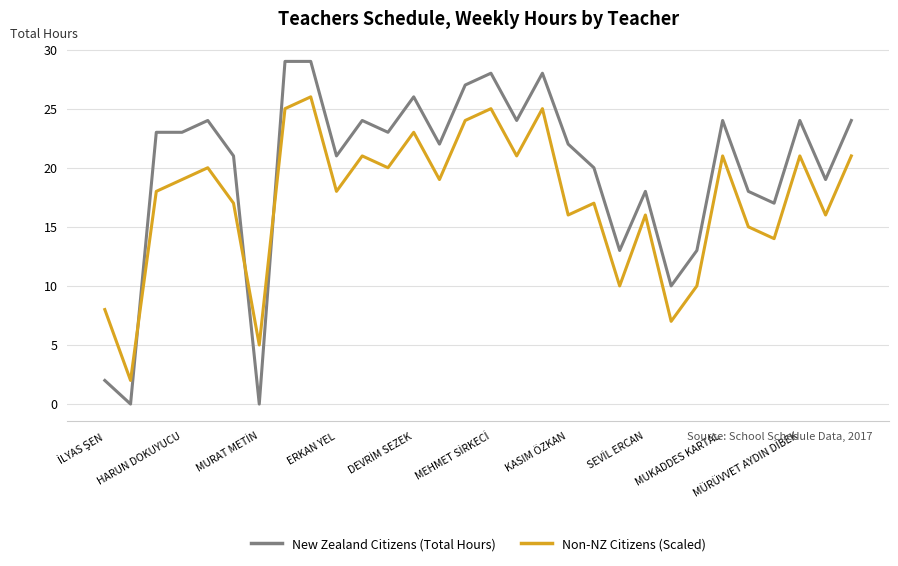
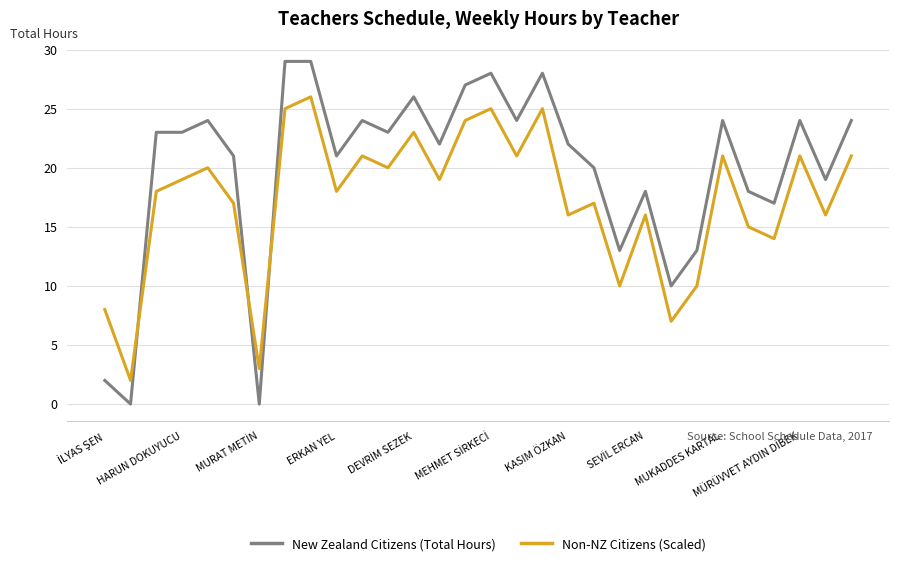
Non-NZ Citizens (Scaled), MURAT METİN: 5 -> 3
